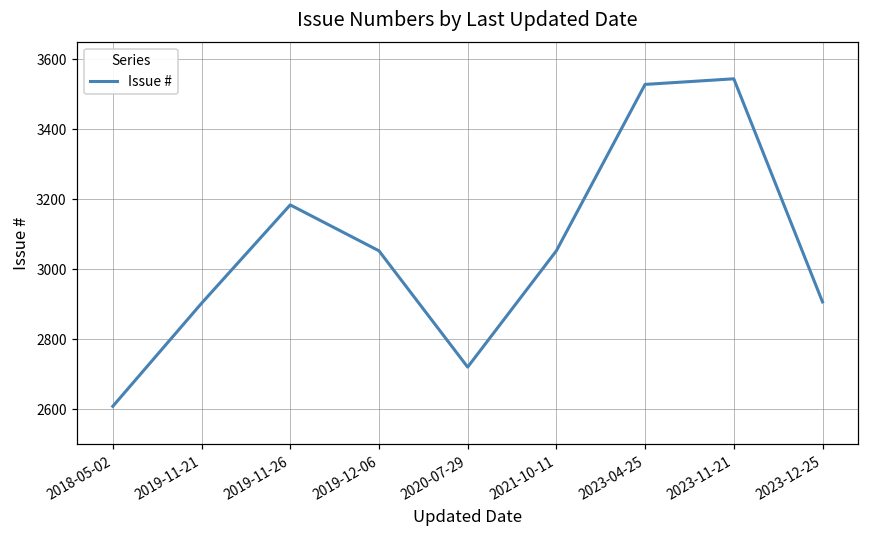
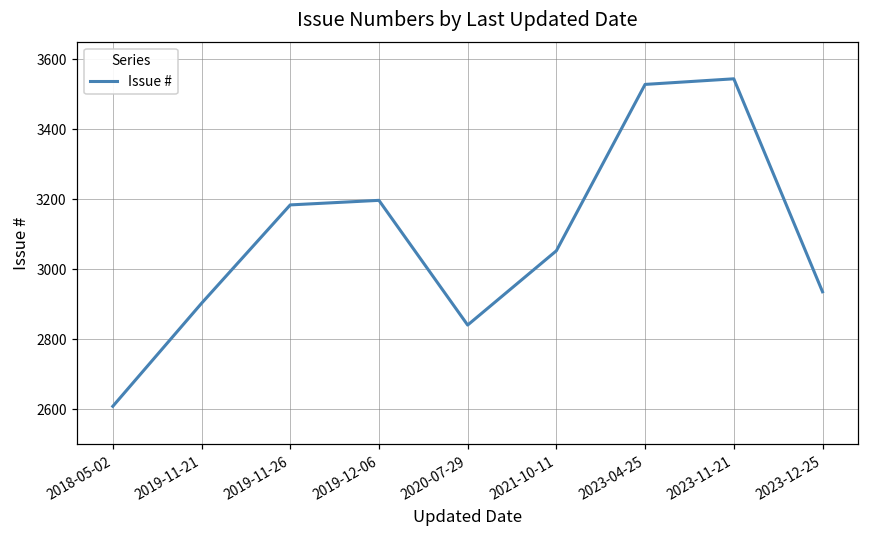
2019-12-06: 3050 -> 3200
2020-07-29: 2720 -> 2840
2023-12-25: 2910 -> 2940
